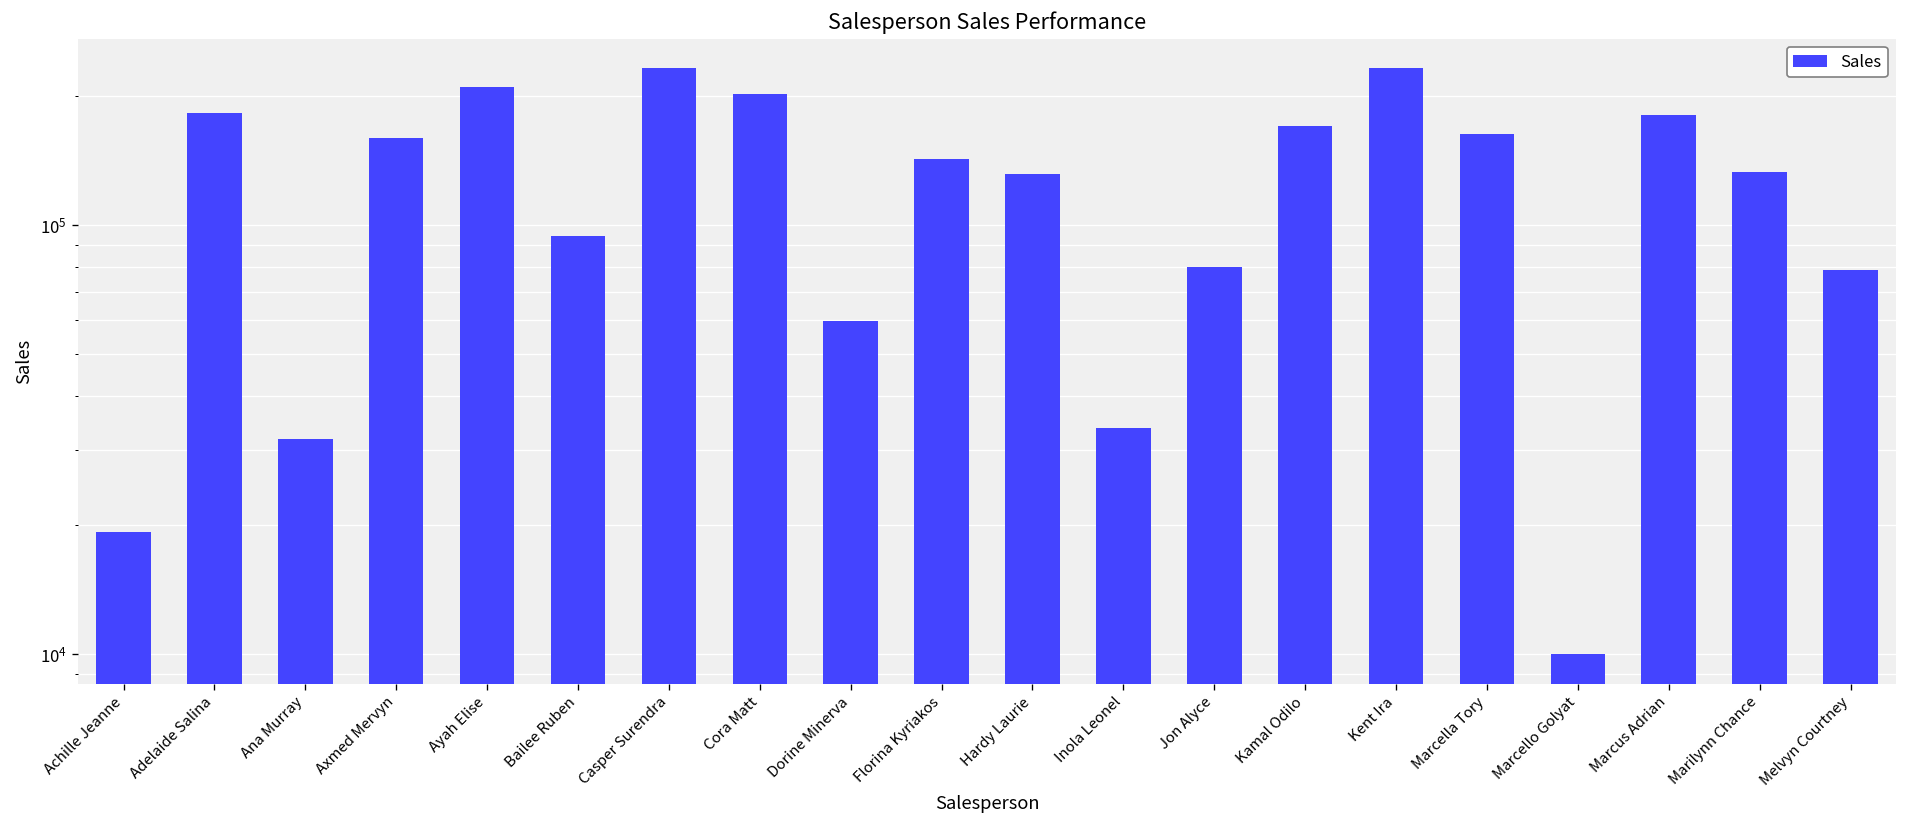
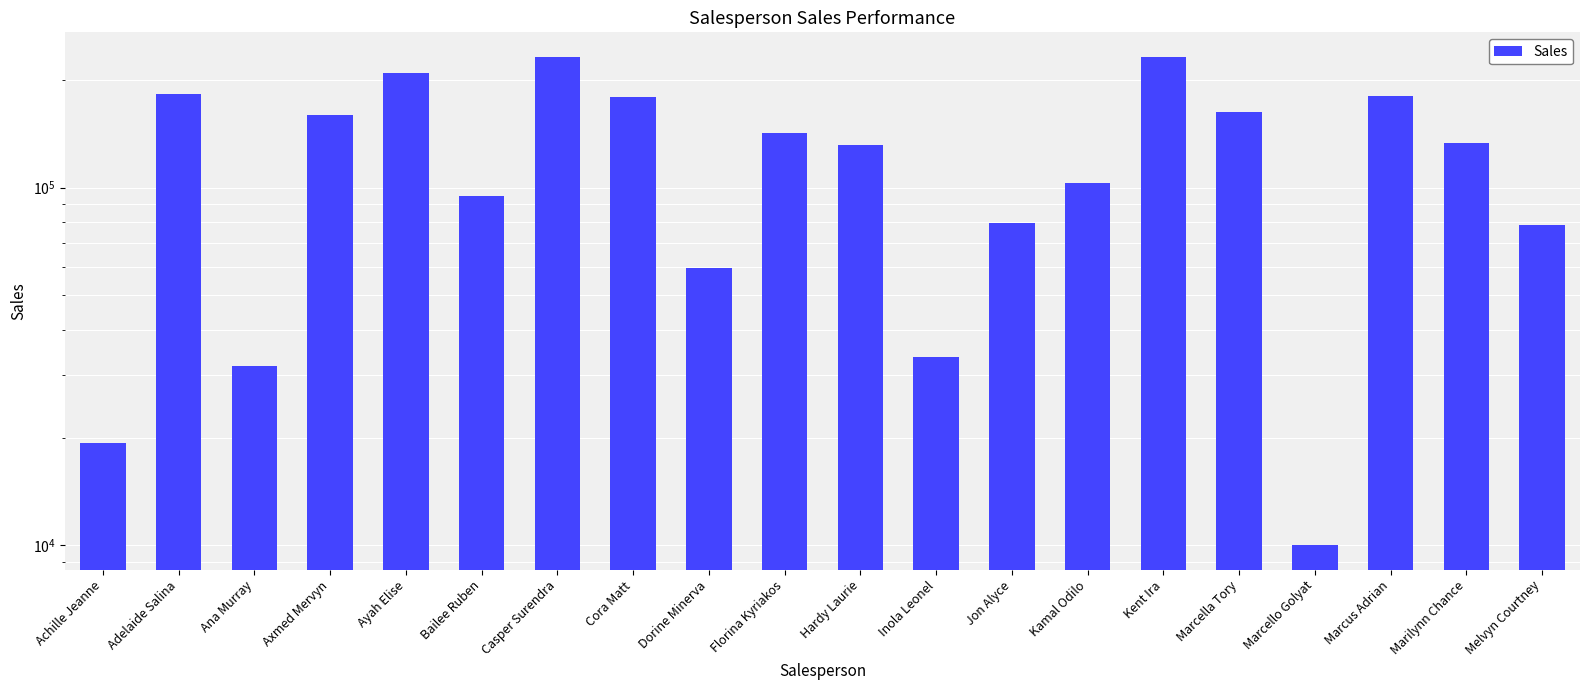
Cora Matt: 200000 -> 180000
Kamal Odilo: 170000 -> 103000
